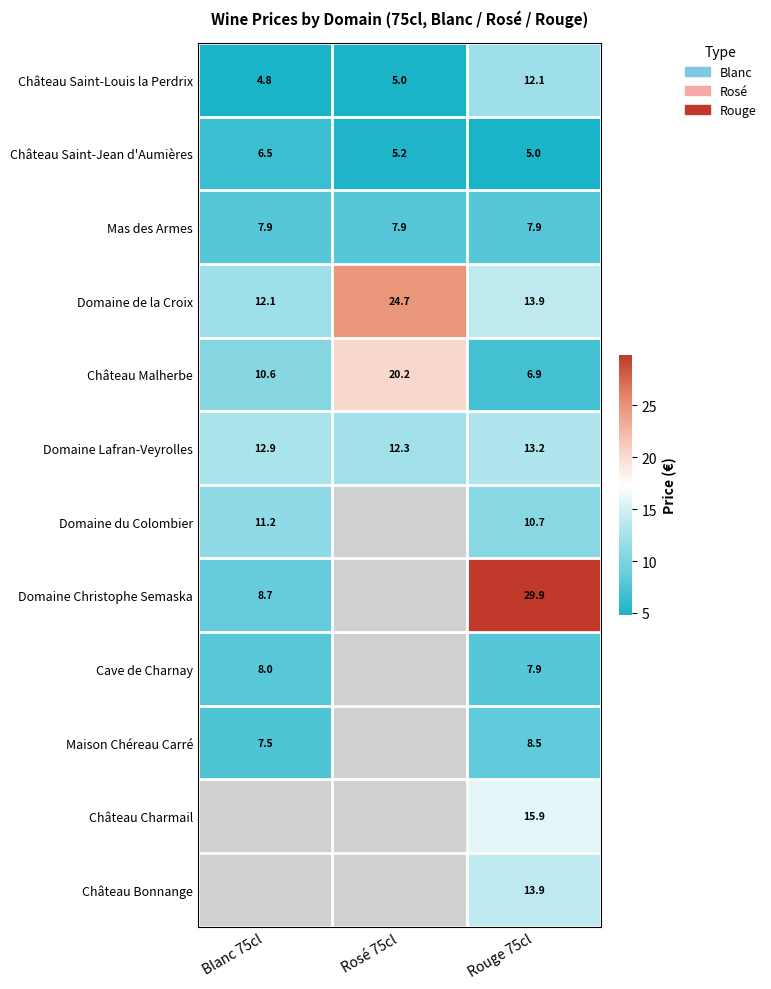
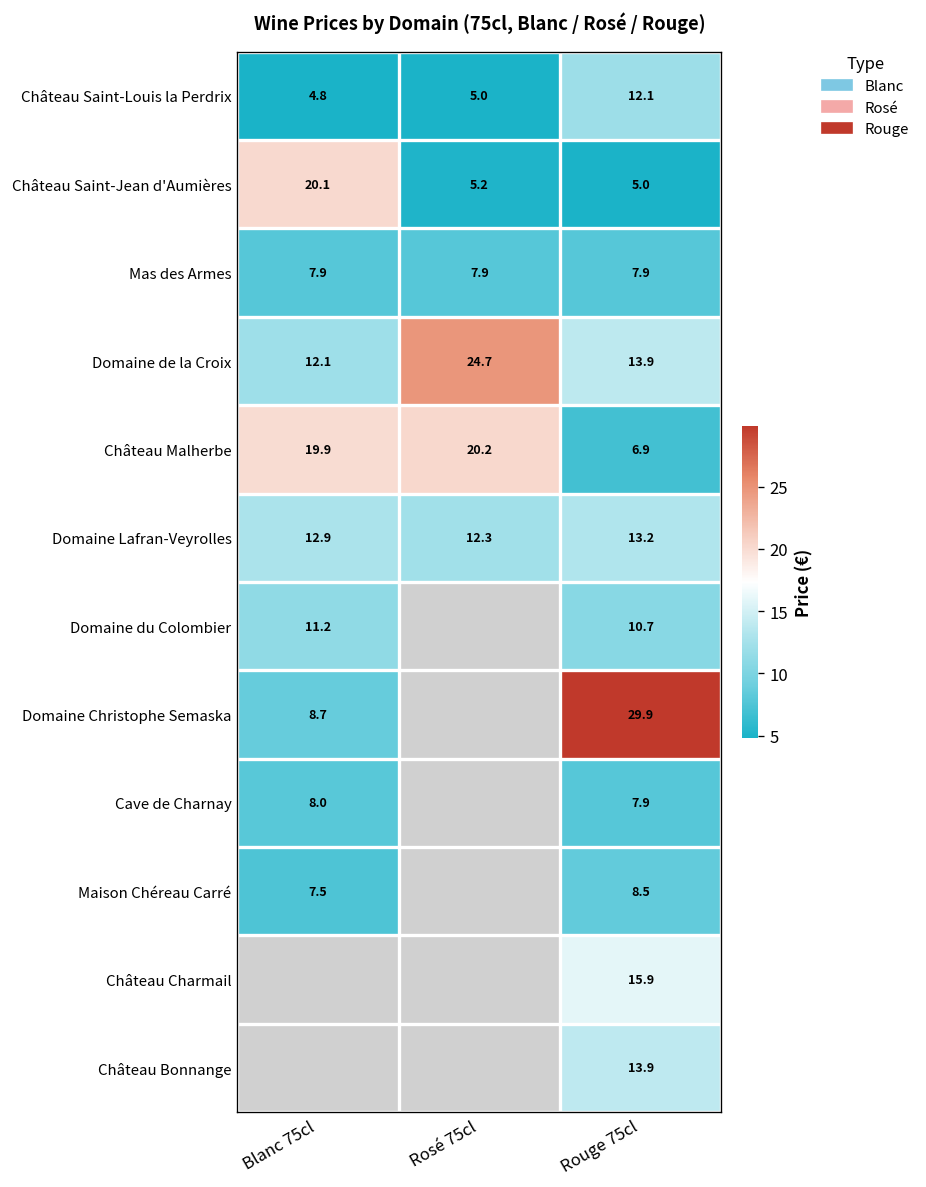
Château Saint-Jean d'Aumières, Blanc 75cl: 6.5 -> 20.1
Château Malherbe, Blanc 75cl: 10.6 -> 19.9
